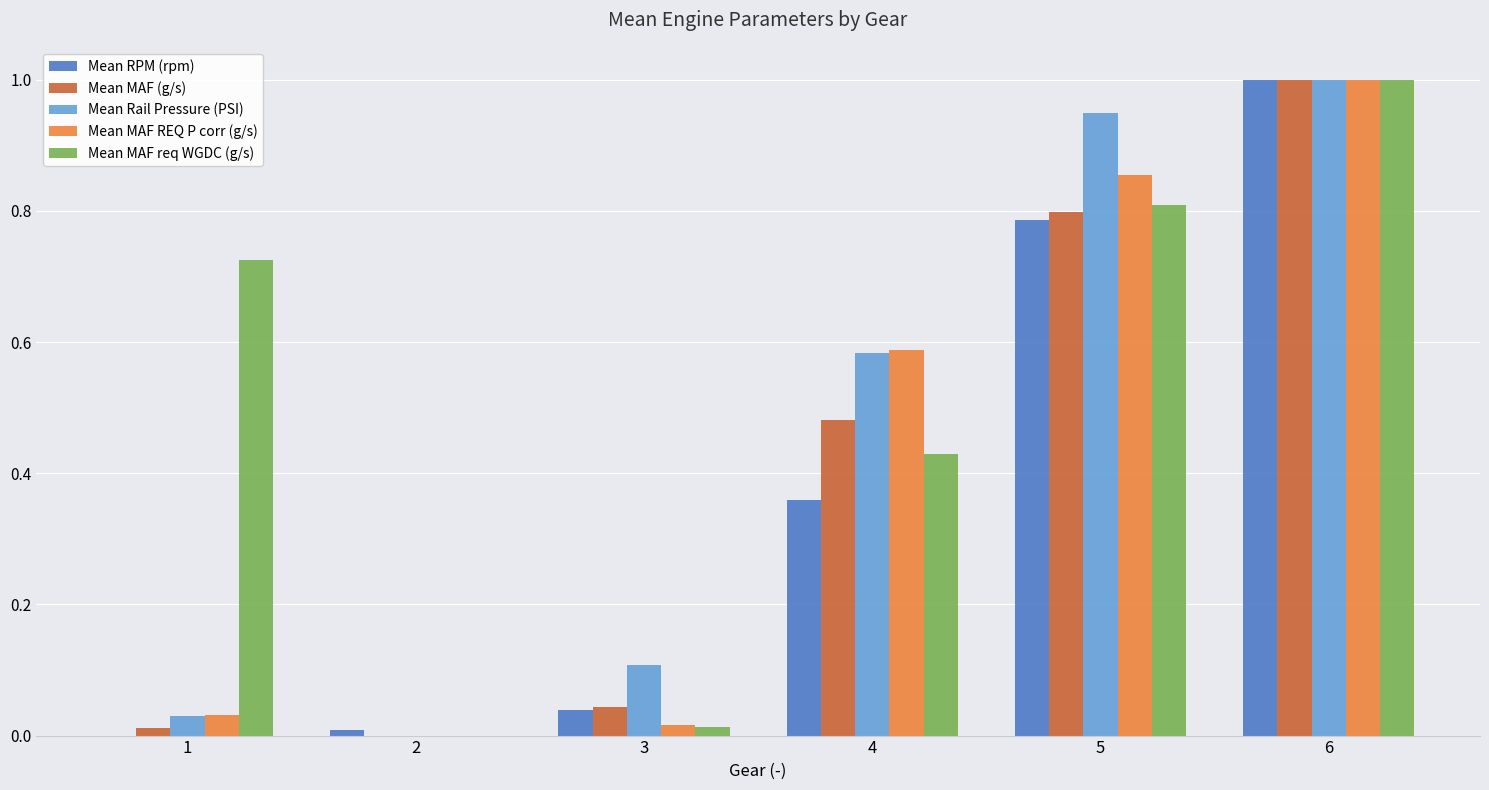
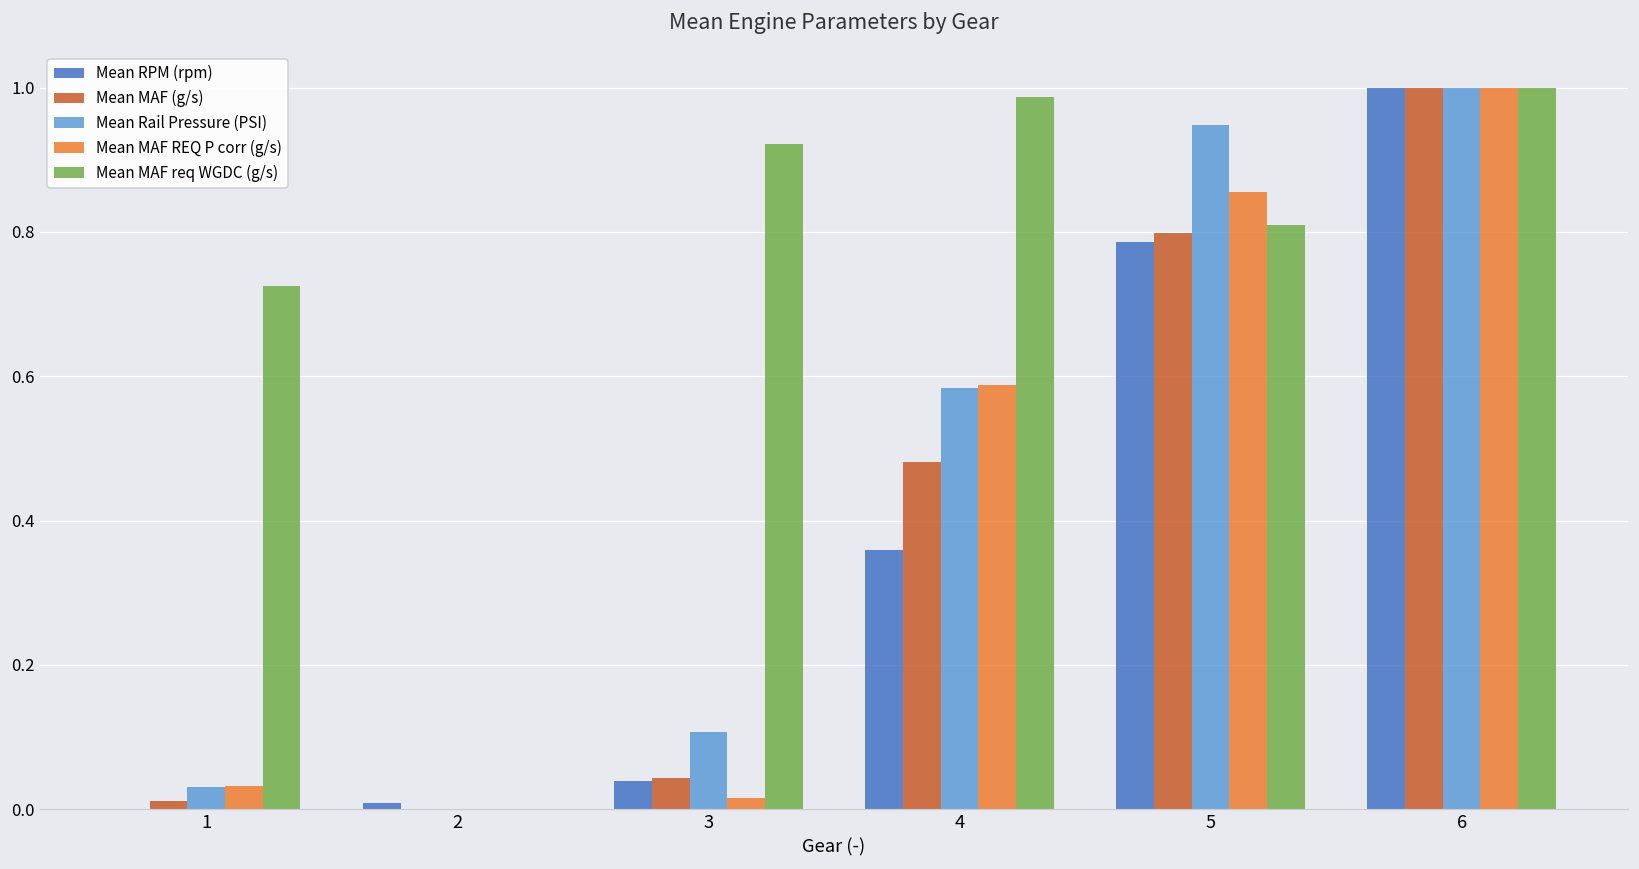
Mean MAF req WGDC (g/s), 3: 0.01 -> 0.92
Mean MAF req WGDC (g/s), 4: 0.43 -> 0.99
